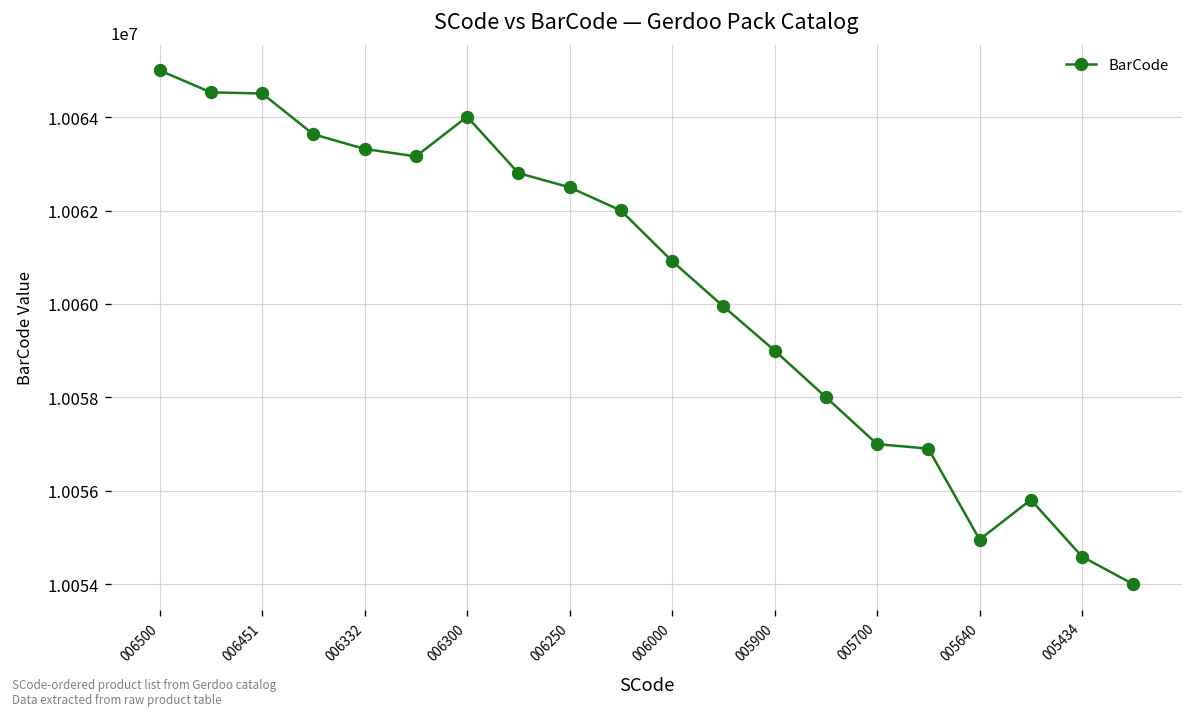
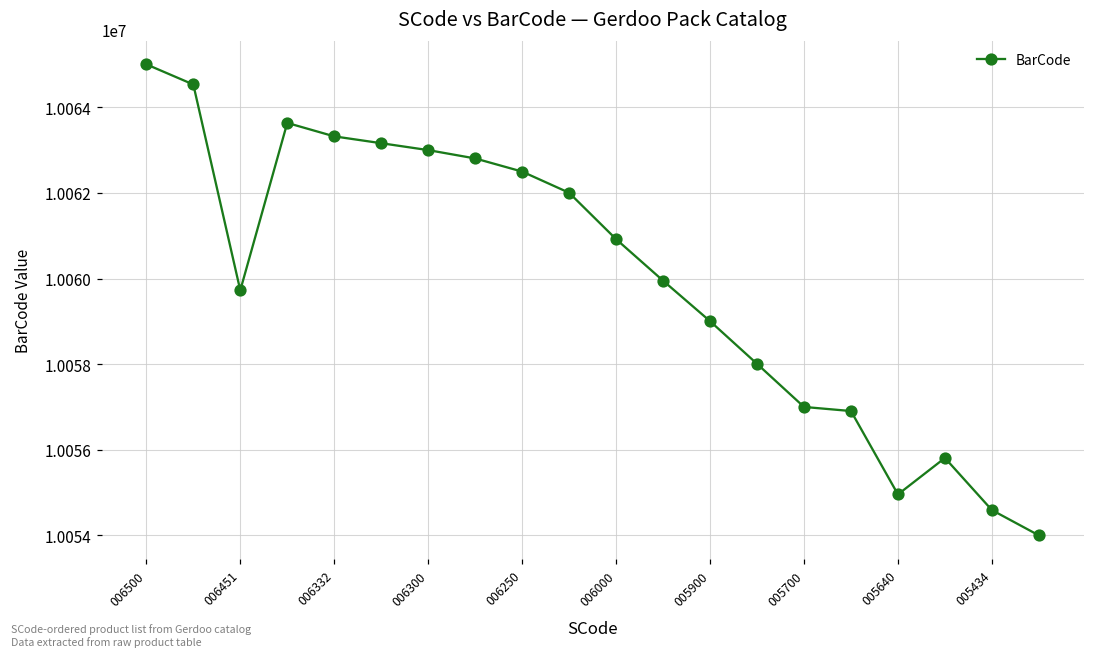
006451: 10064500 -> 10059700
006300: 10064000 -> 10063000
